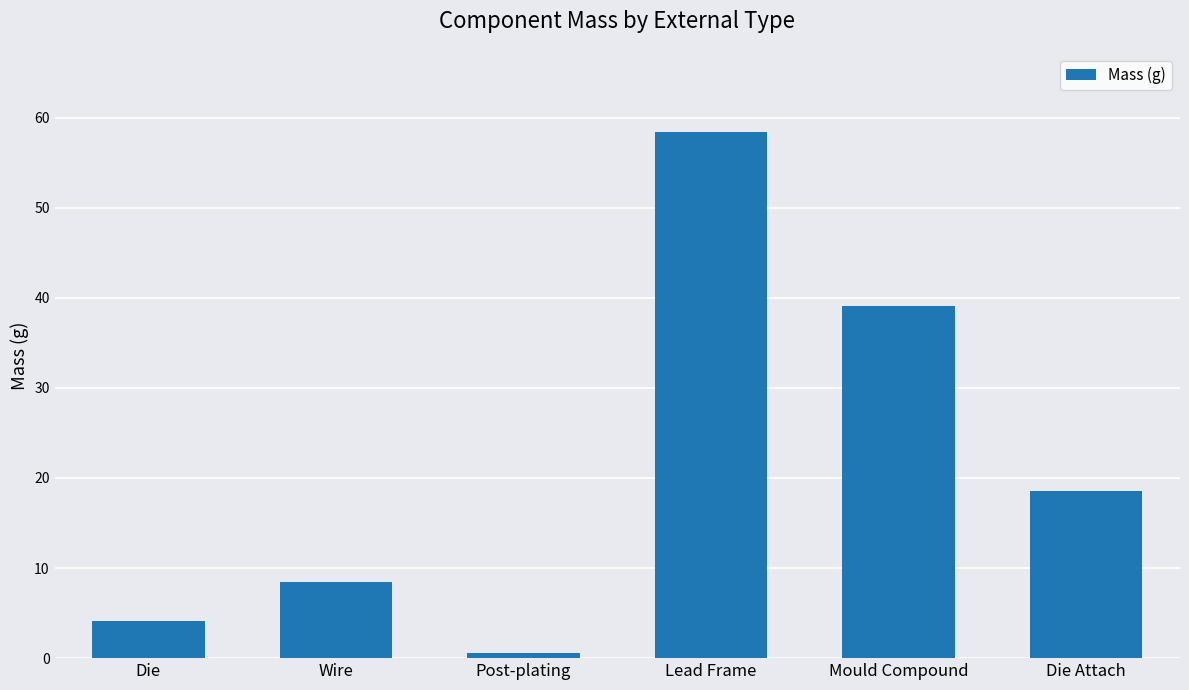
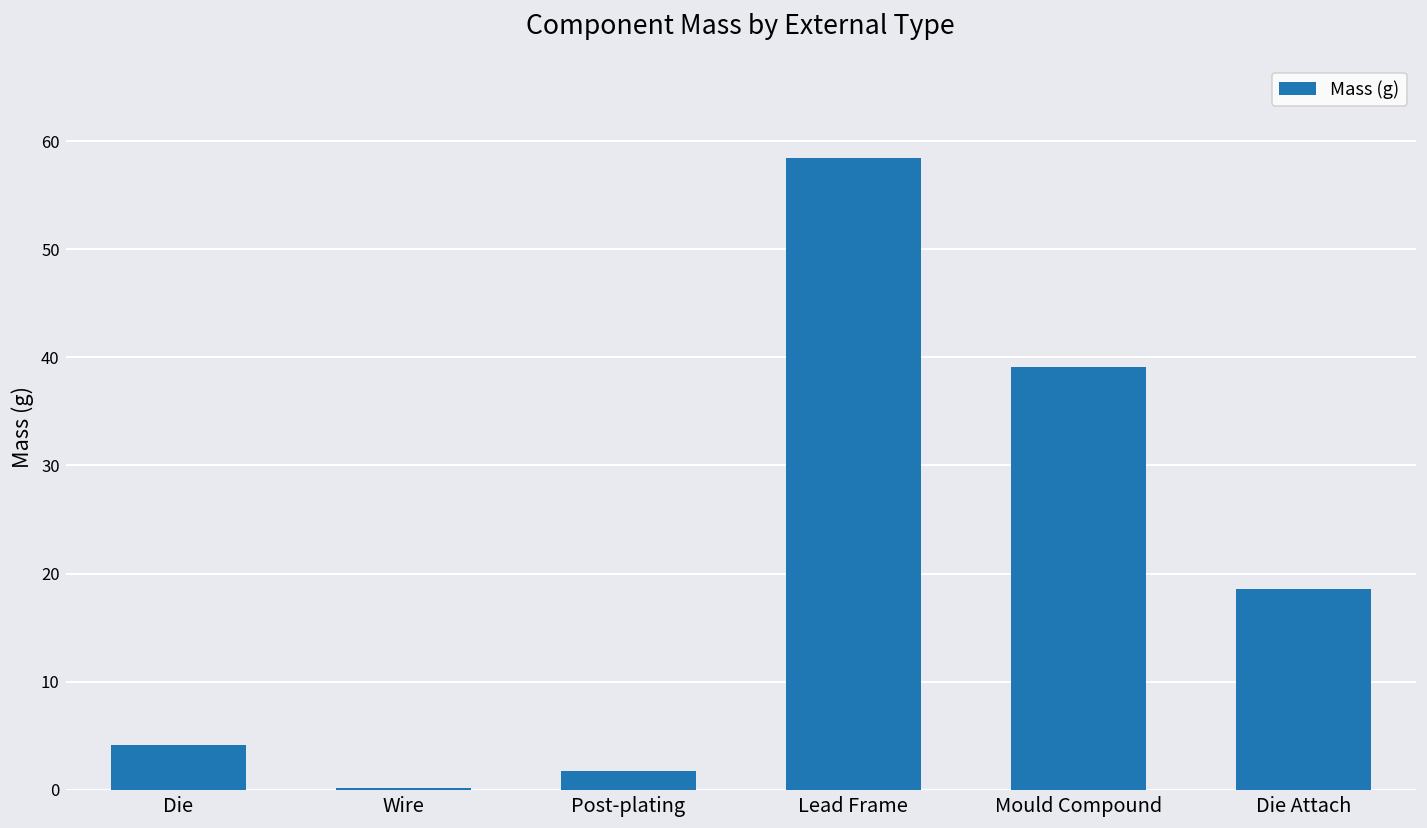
Wire: 8 -> 0
Post-plating: 1 -> 2
